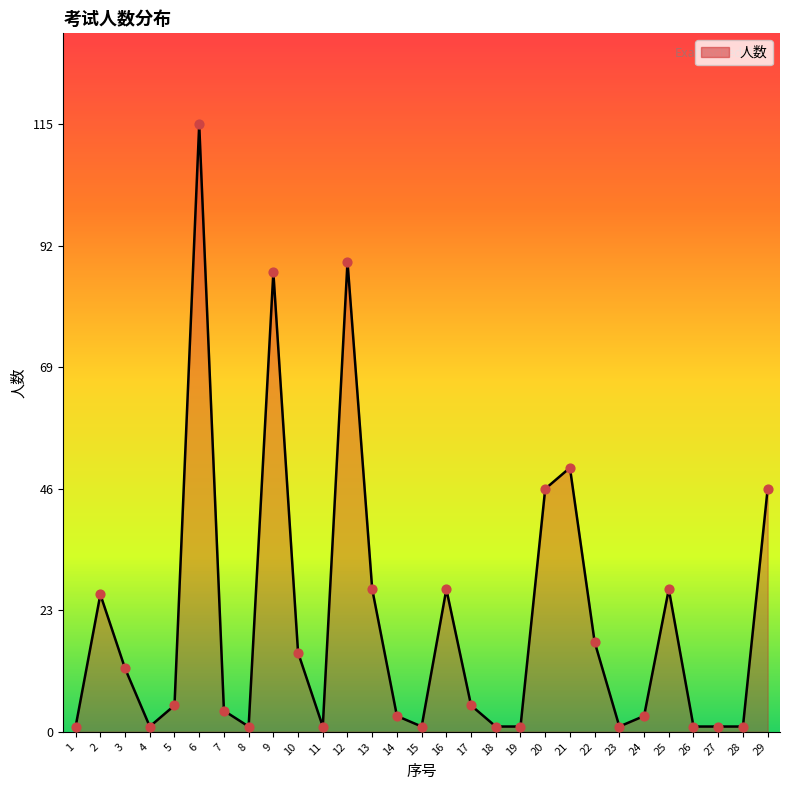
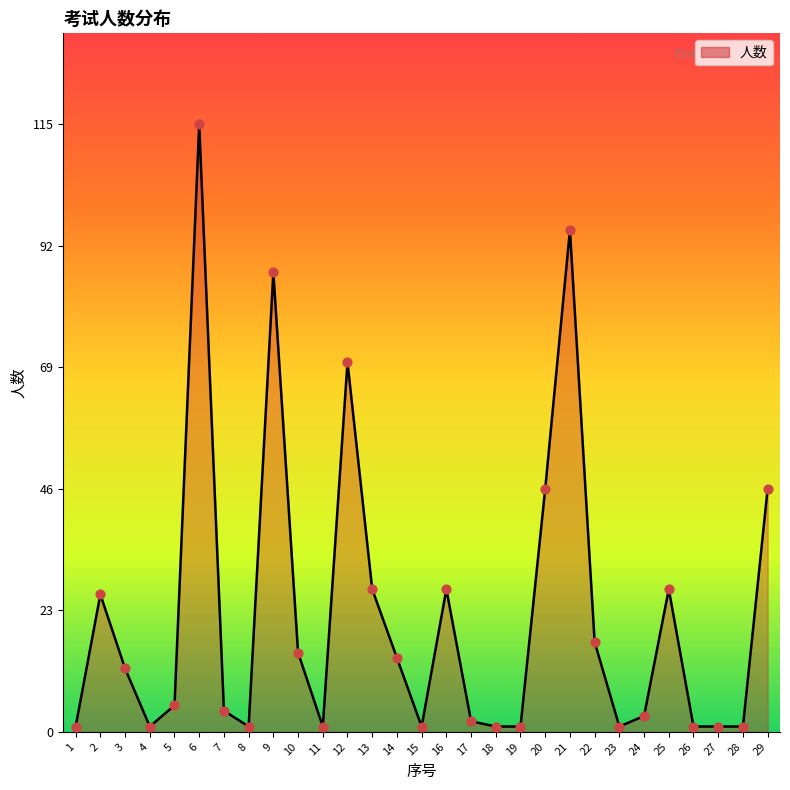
12: 89 -> 70
14: 3 -> 14
17: 5 -> 2
21: 50 -> 95
